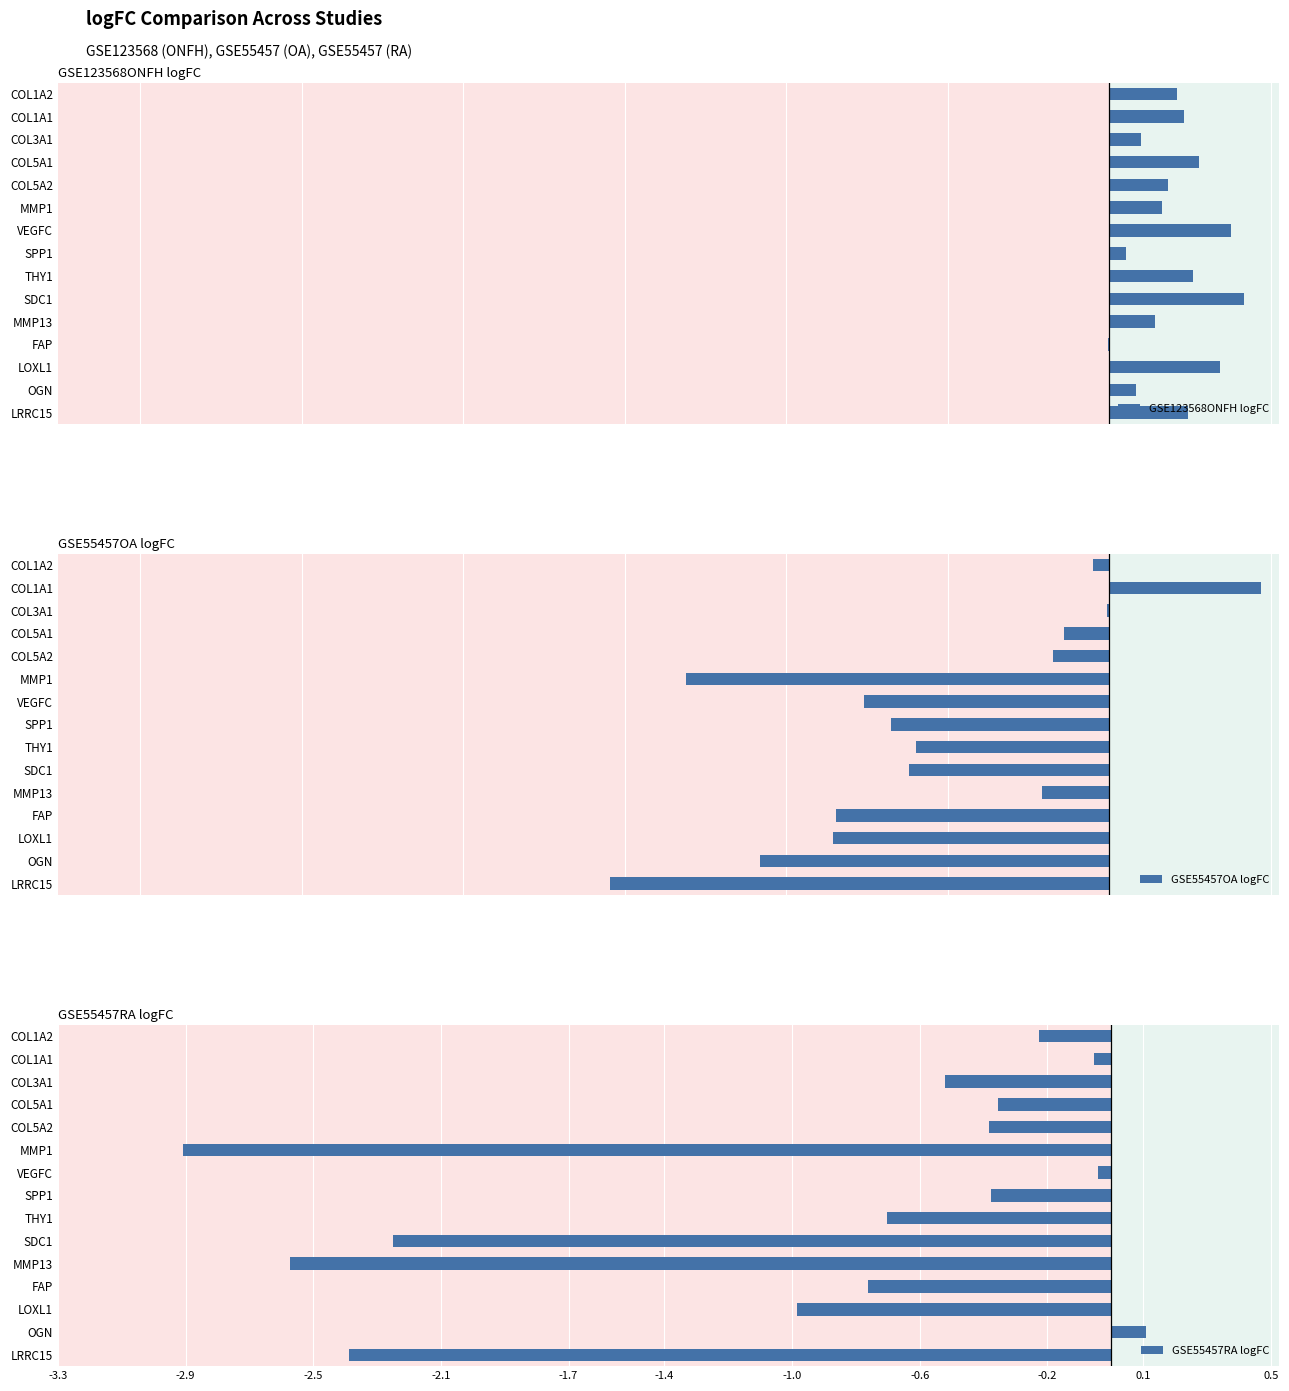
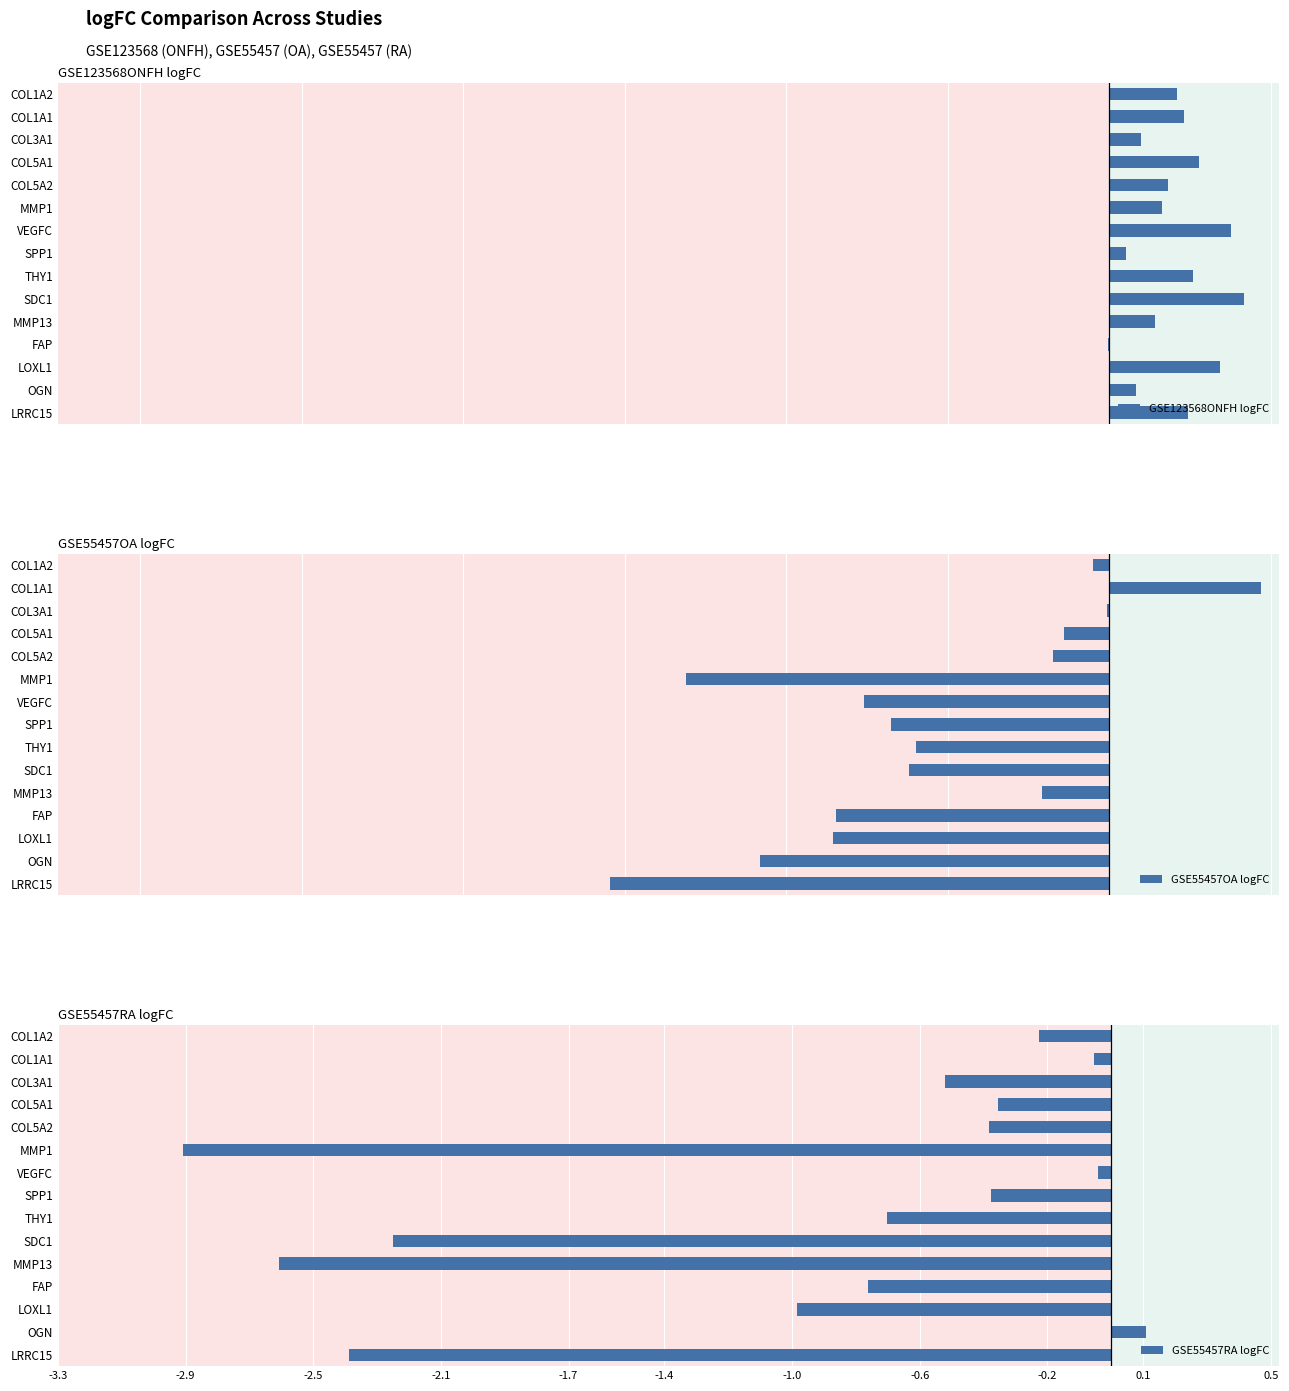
GSE55457RA logFC, MMP13: -2.57 -> -2.61
